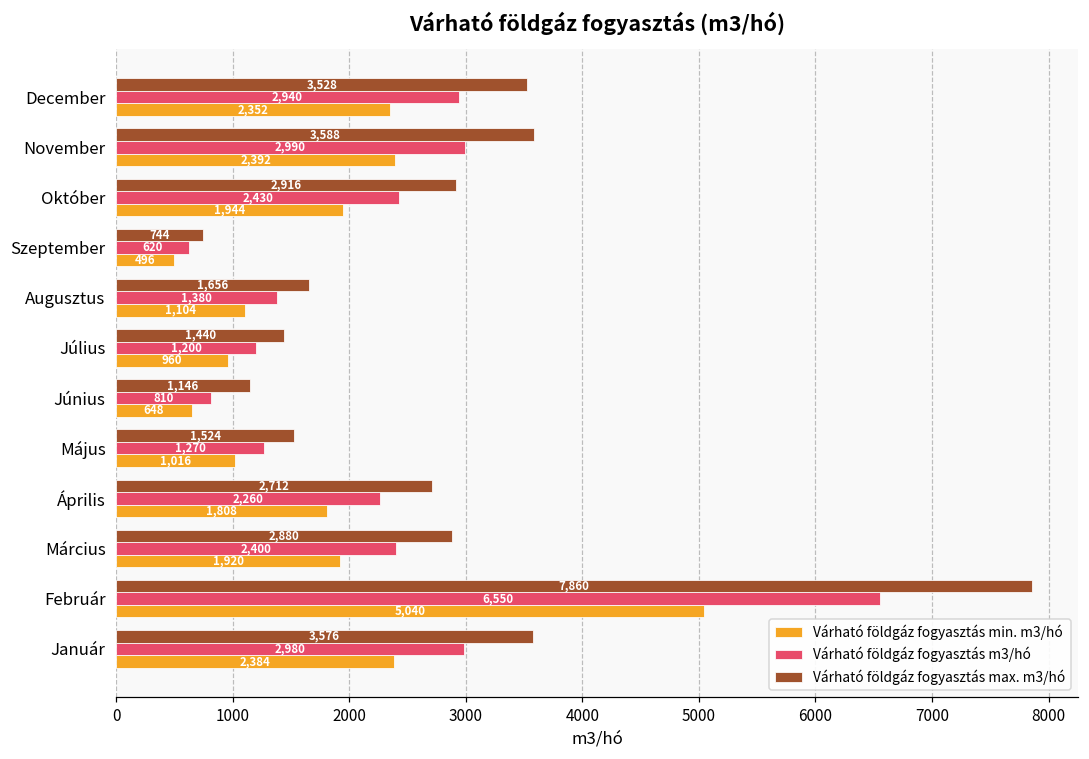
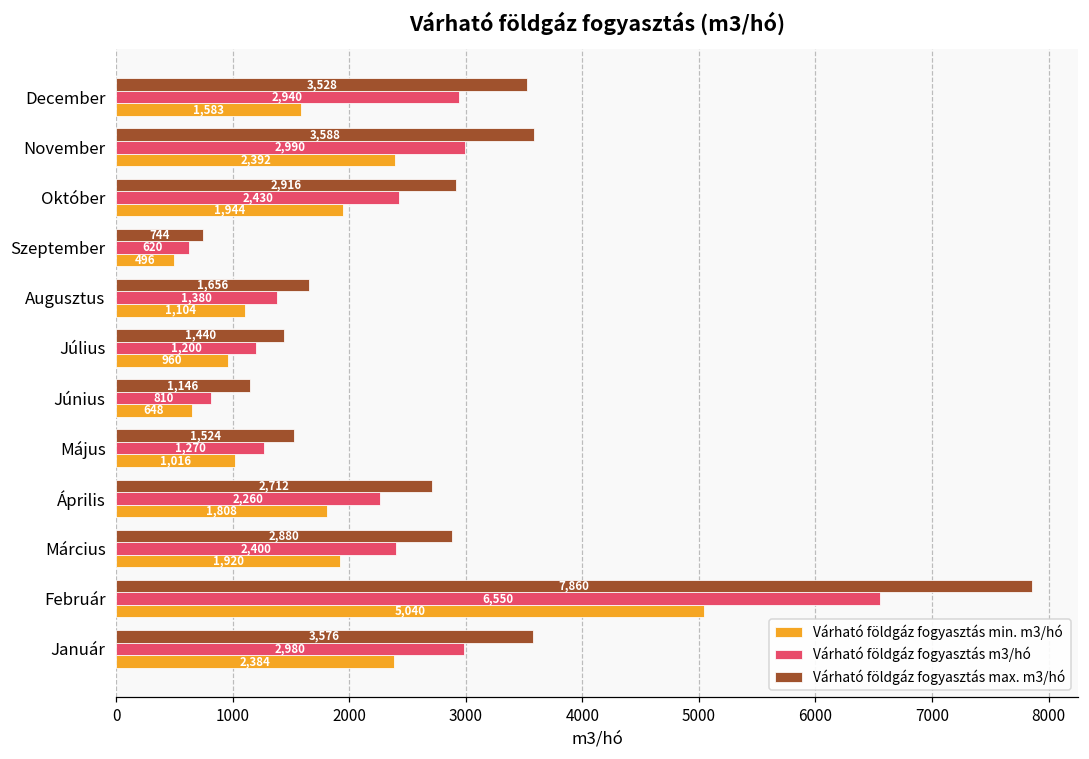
Várható földgáz fogyasztás min. m3/hó, December: 2,352 -> 1,583
